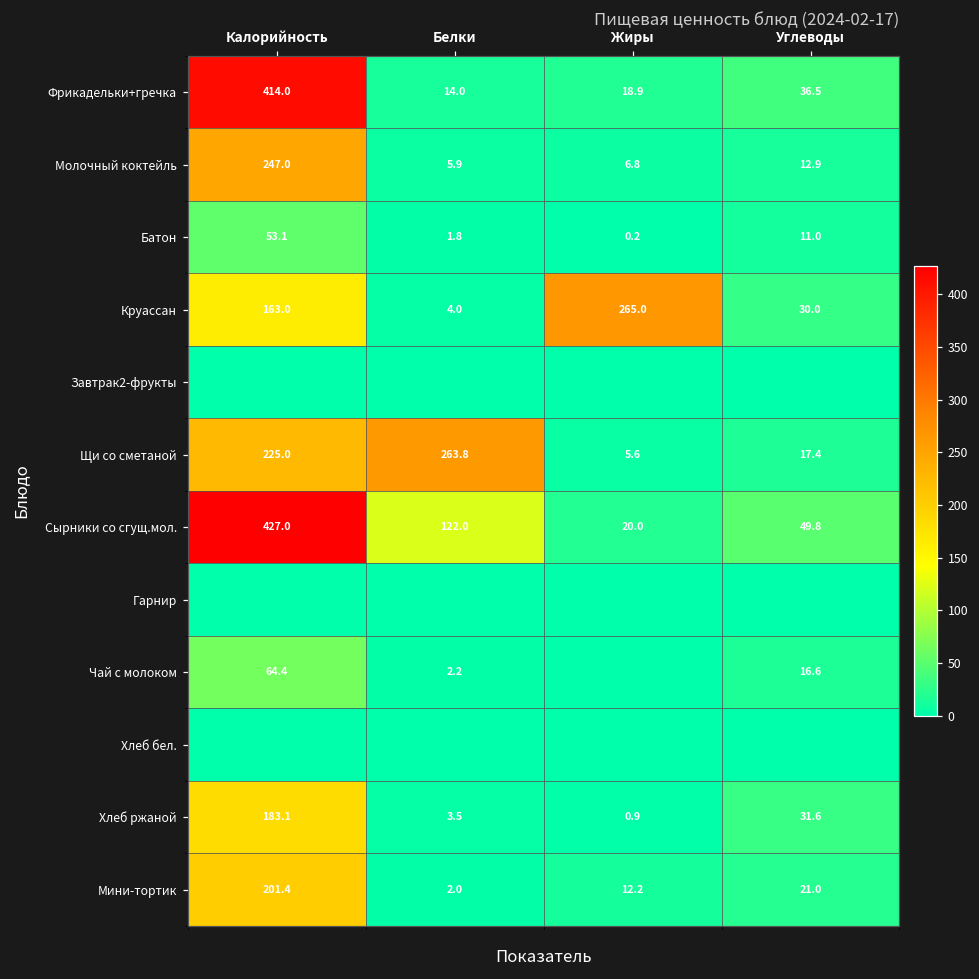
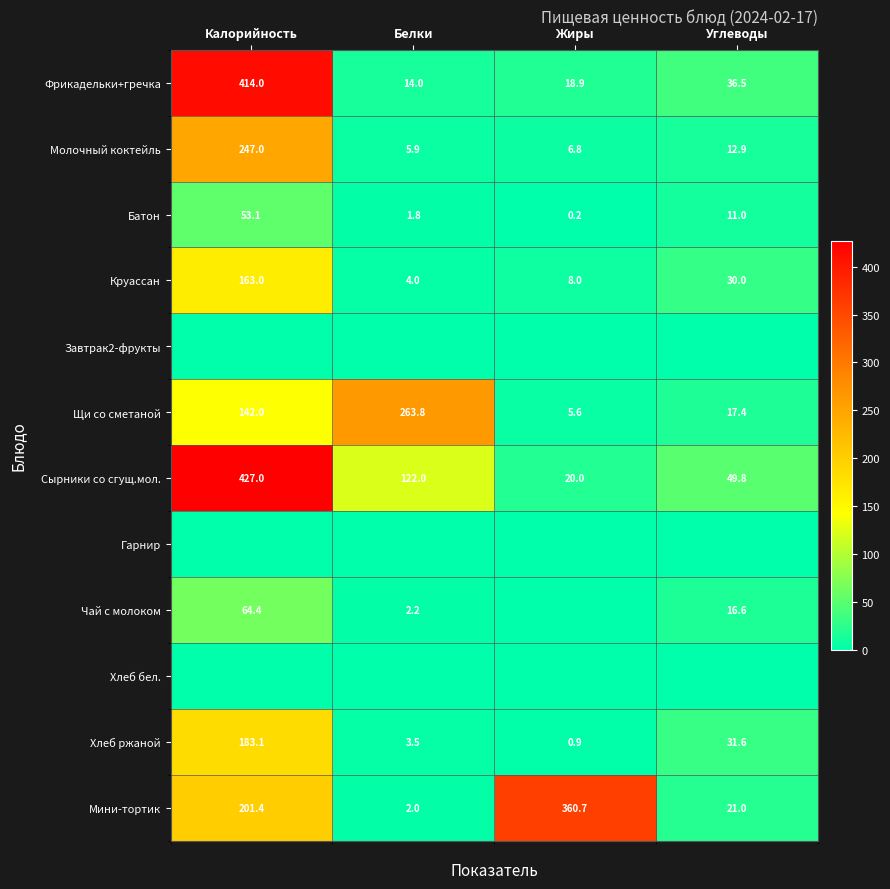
Круассан, Жиры: 265.0 -> 8.0
Щи со сметаной, Калорийность: 225.0 -> 142.0
Мини-тортик, Жиры: 12.2 -> 360.7
